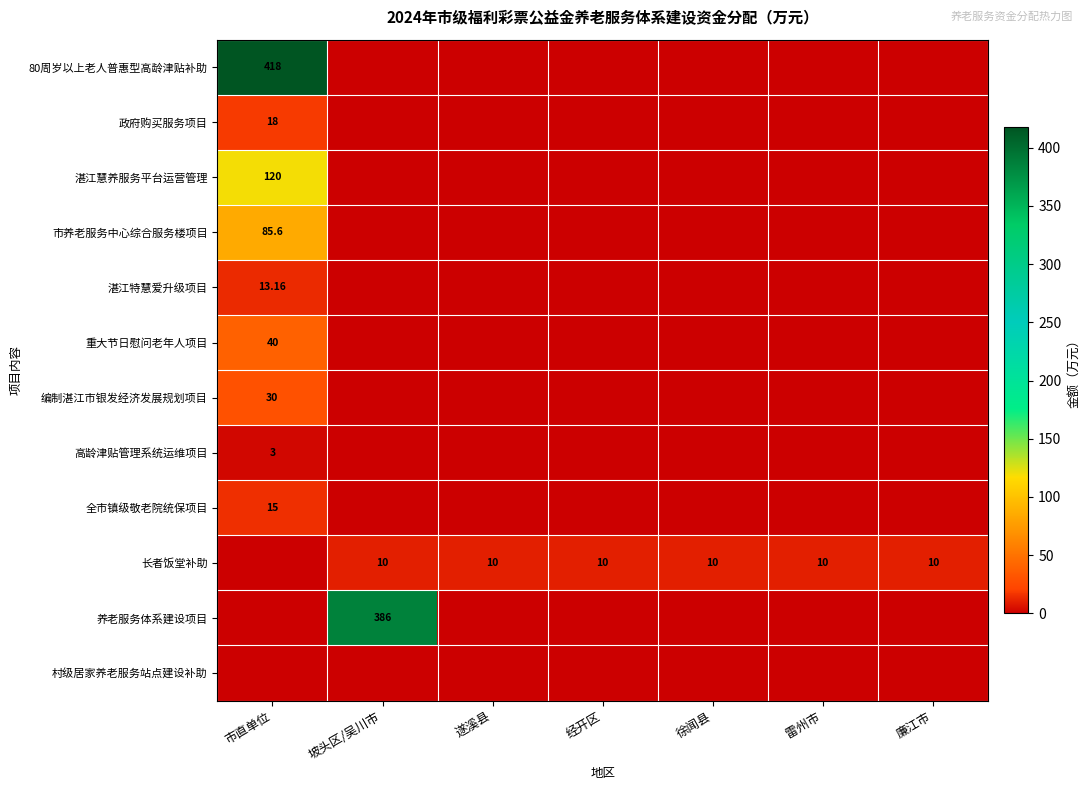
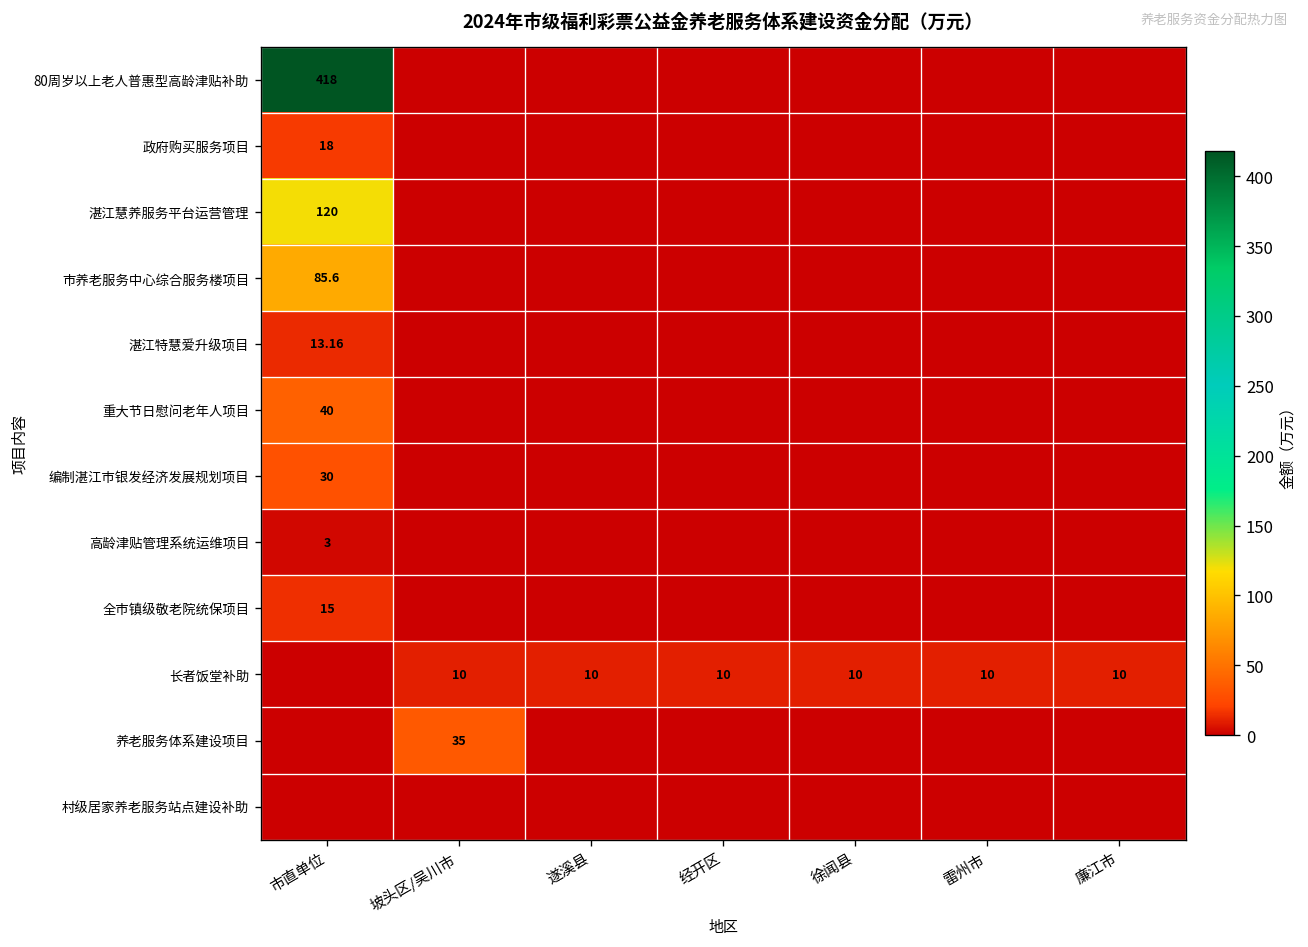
养老服务体系建设项目, 坡头区/吴川市: 386 -> 35
